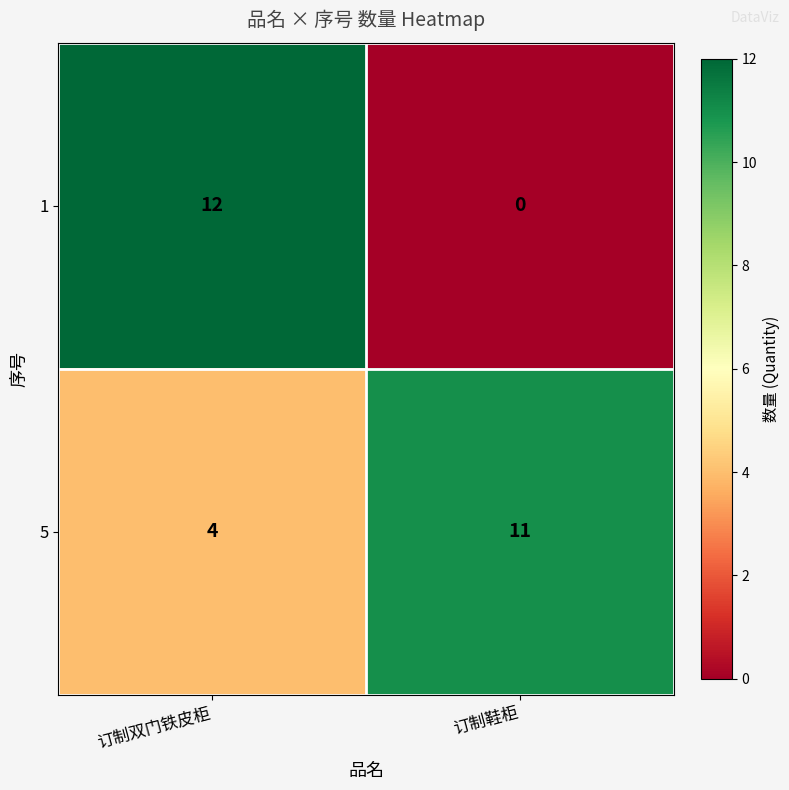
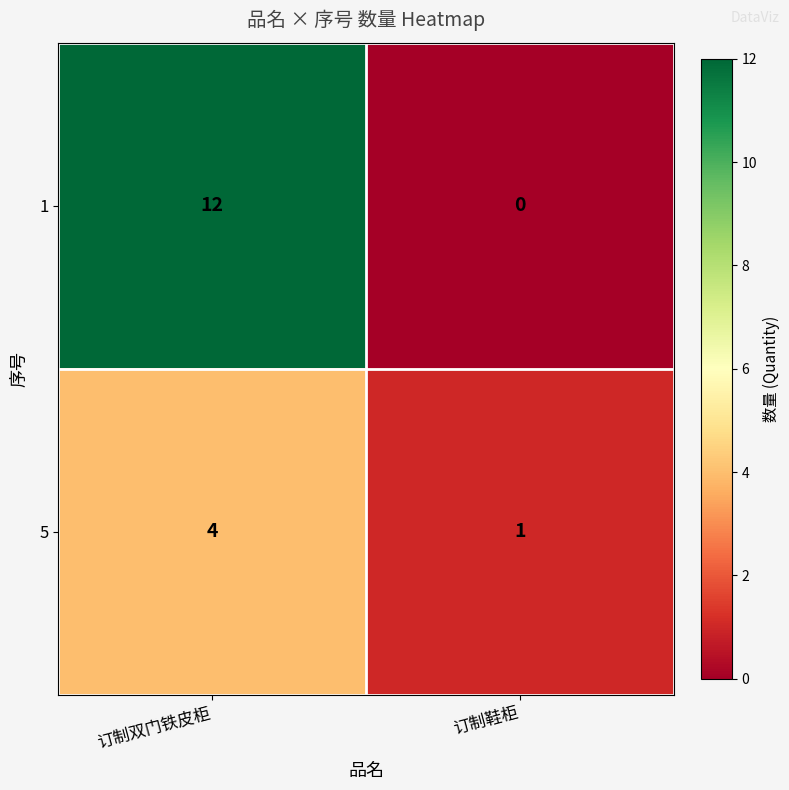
5, 订制鞋柜: 11 -> 1
